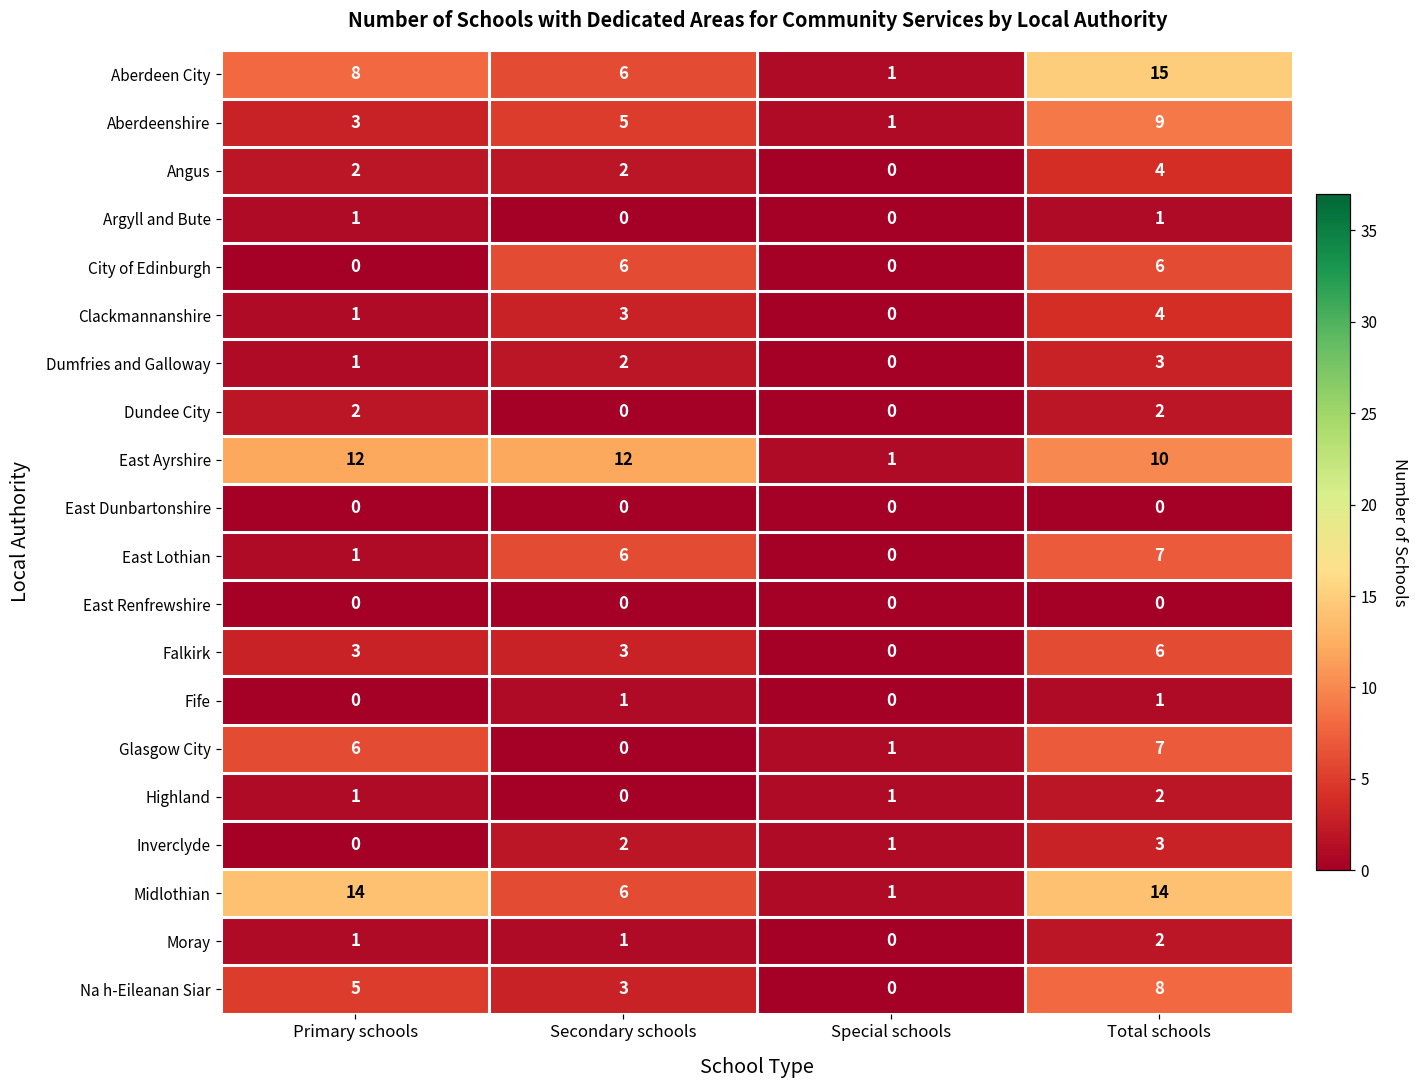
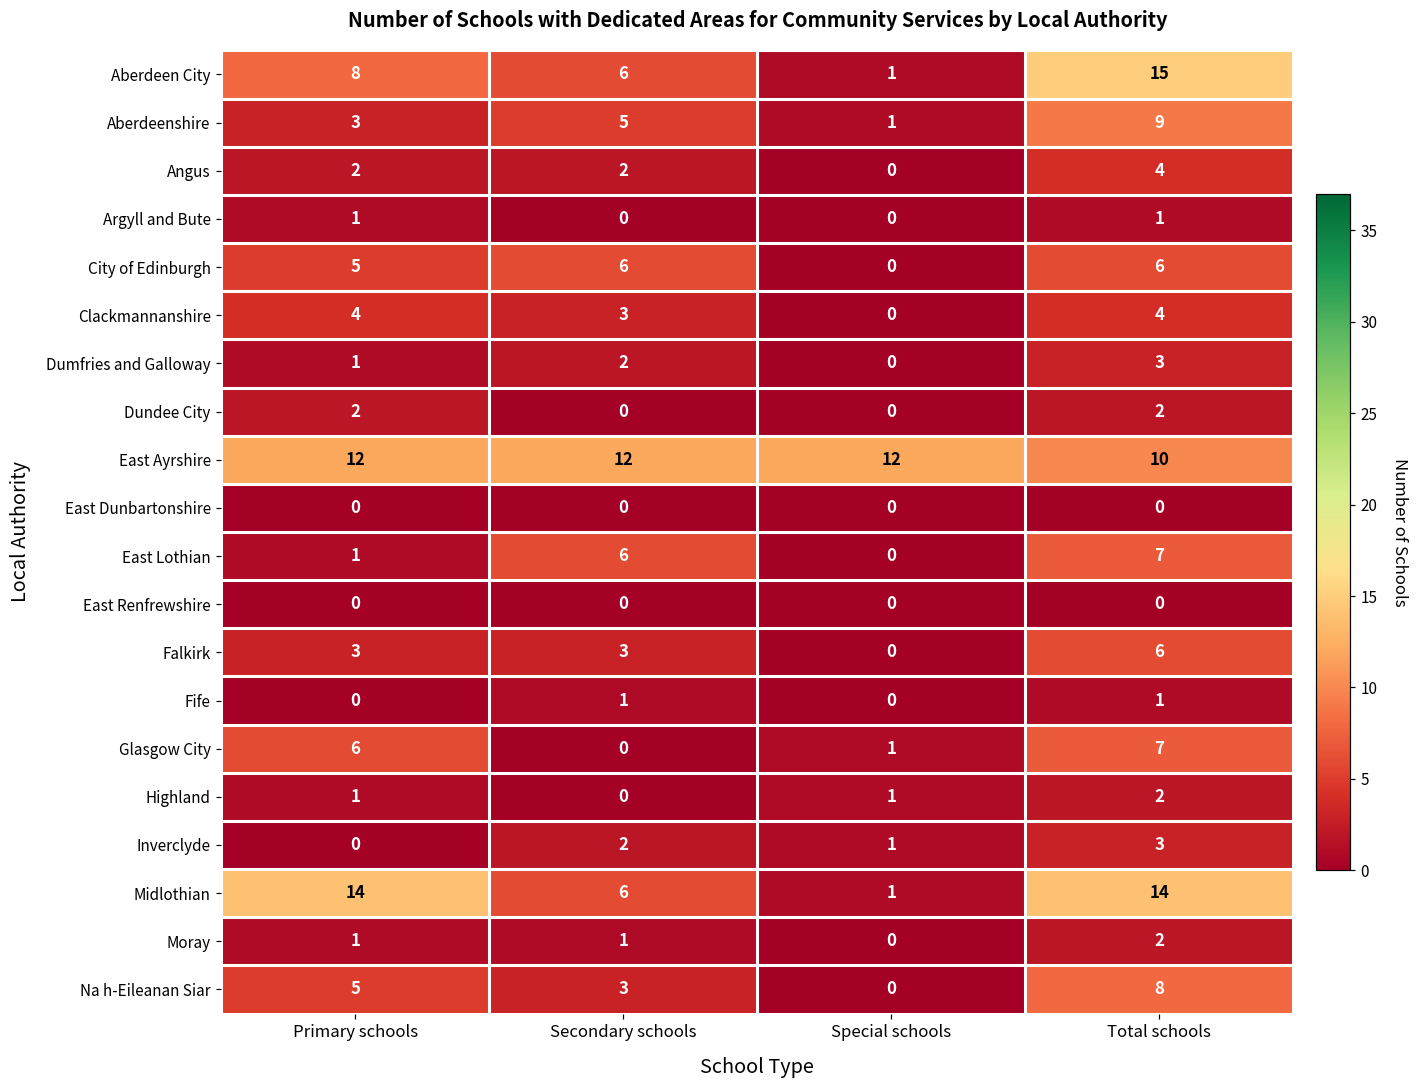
City of Edinburgh, Primary schools: 0 -> 5
Clackmannanshire, Primary schools: 1 -> 4
East Ayrshire, Special schools: 1 -> 12
